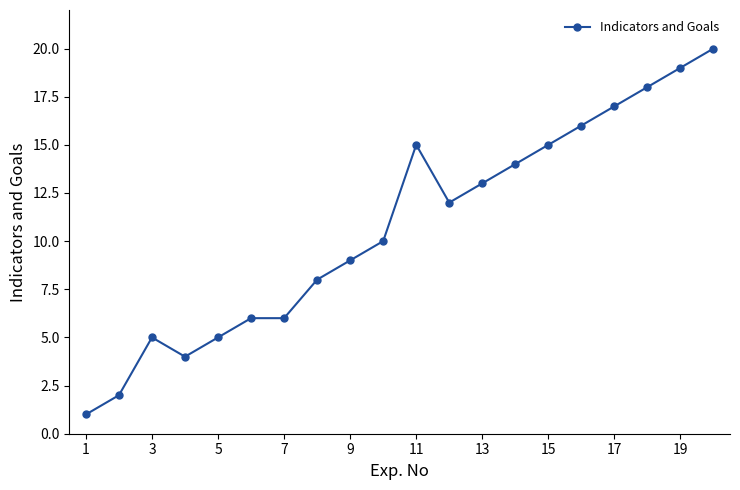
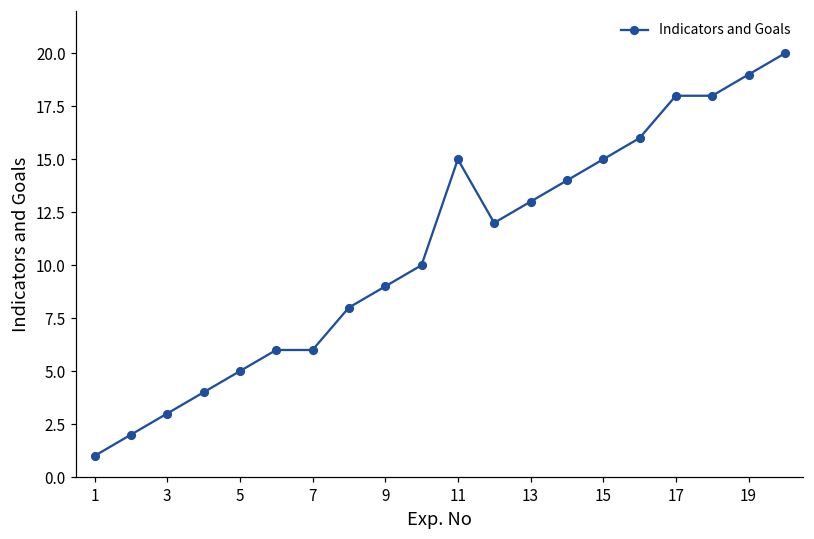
3: 5 -> 3
17: 17 -> 18
